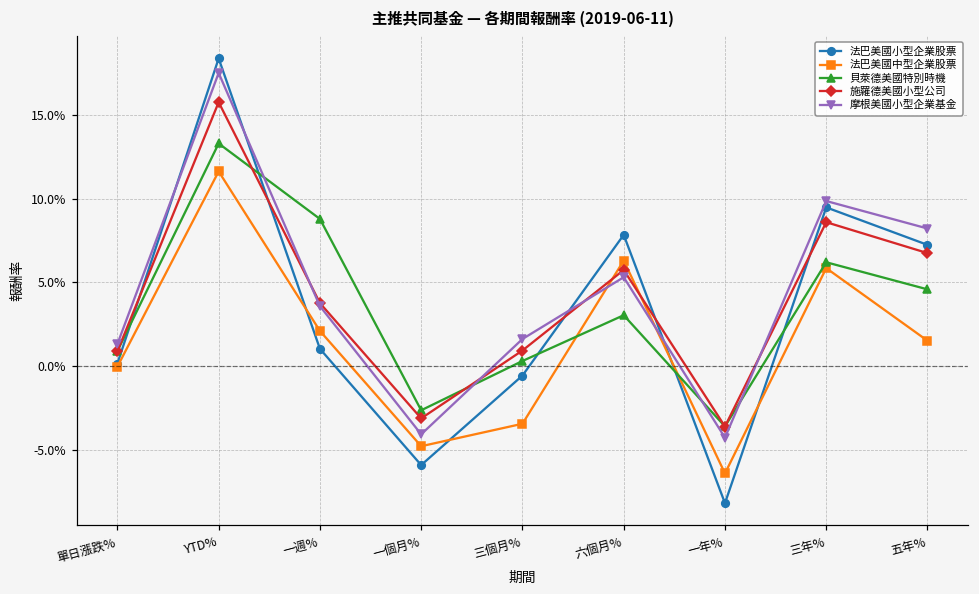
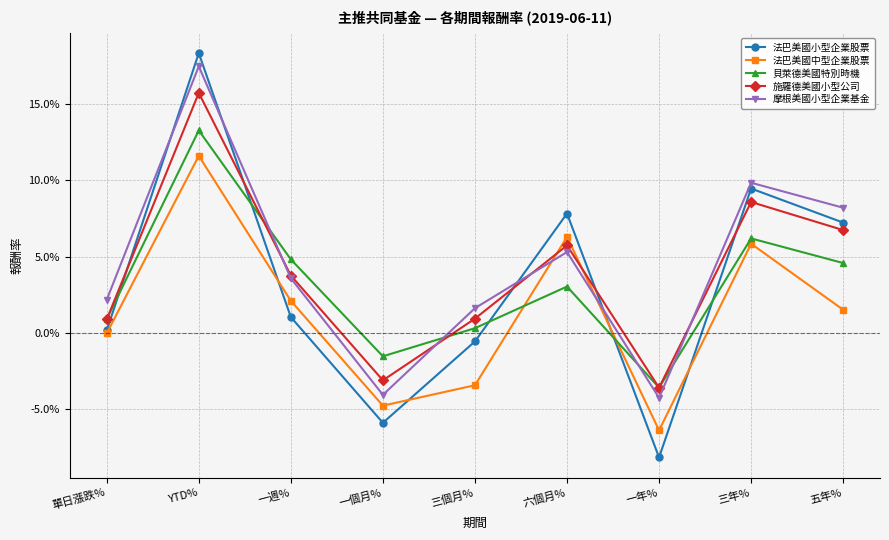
摩根美國小型企業基金, 單日漲跌%: 1.3% -> 2.2%
貝萊德美國特別時機, 一週%: 8.8% -> 4.8%
貝萊德美國特別時機, 一個月%: -2.6% -> -1.5%
